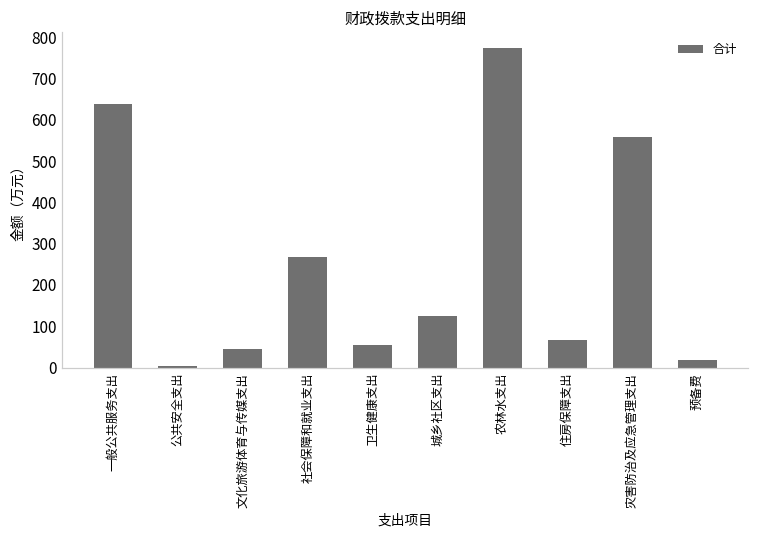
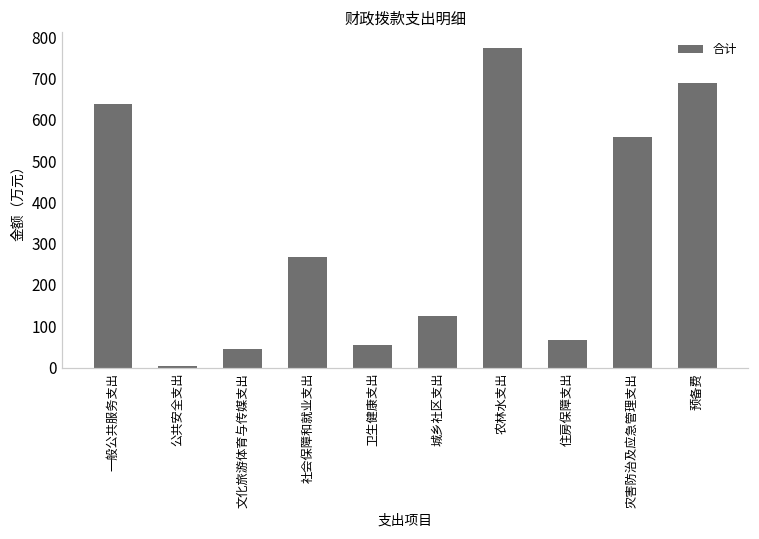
预备费: 20 -> 690
